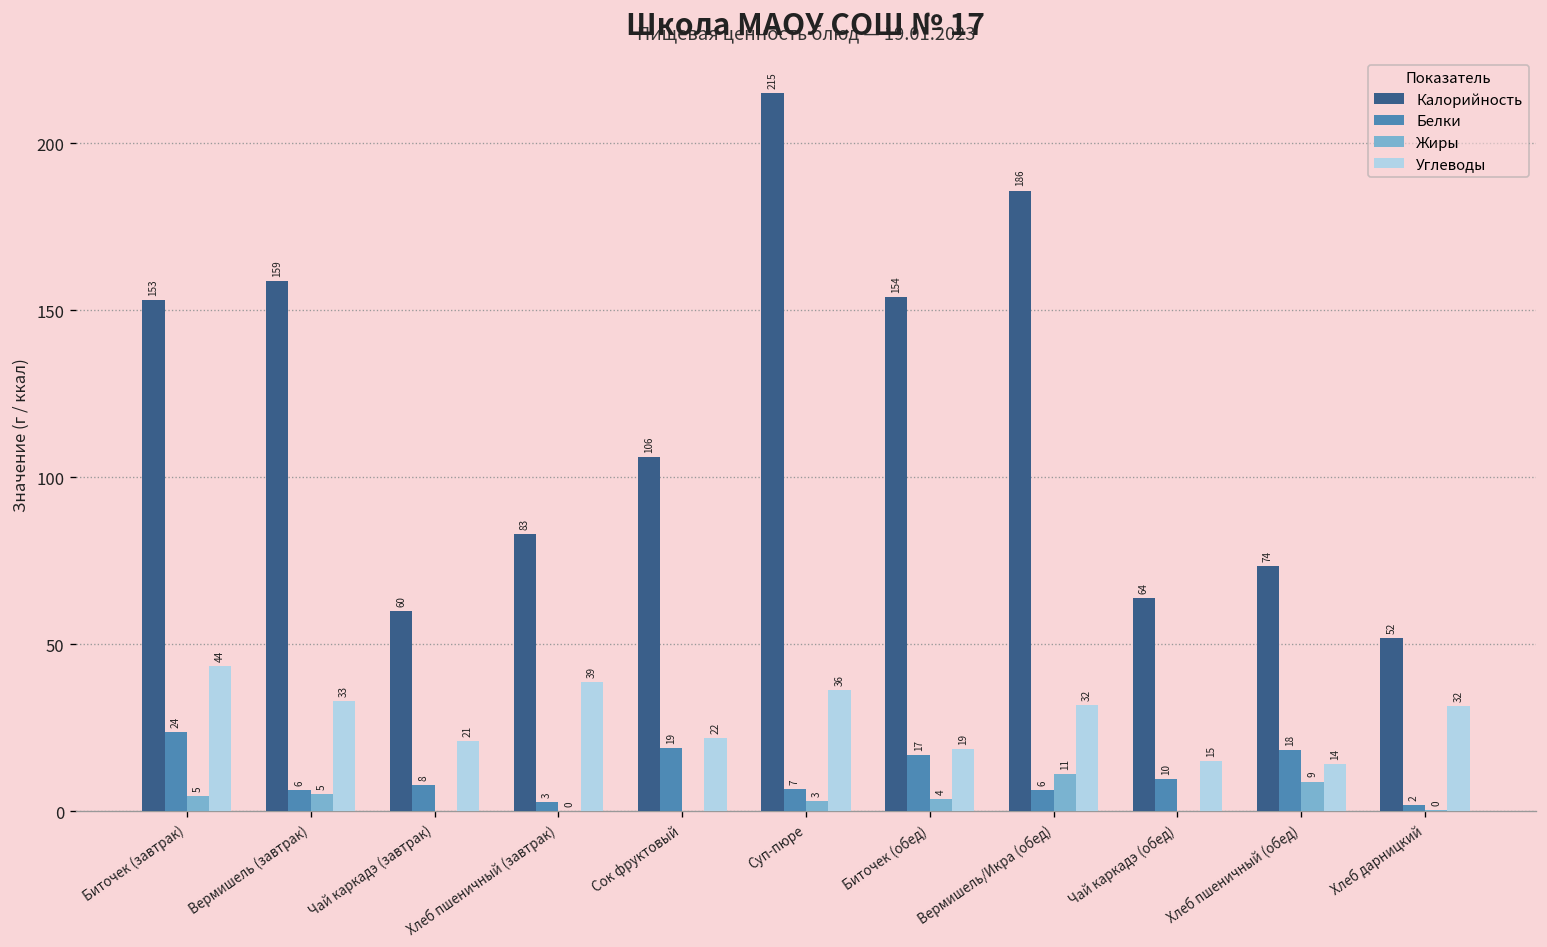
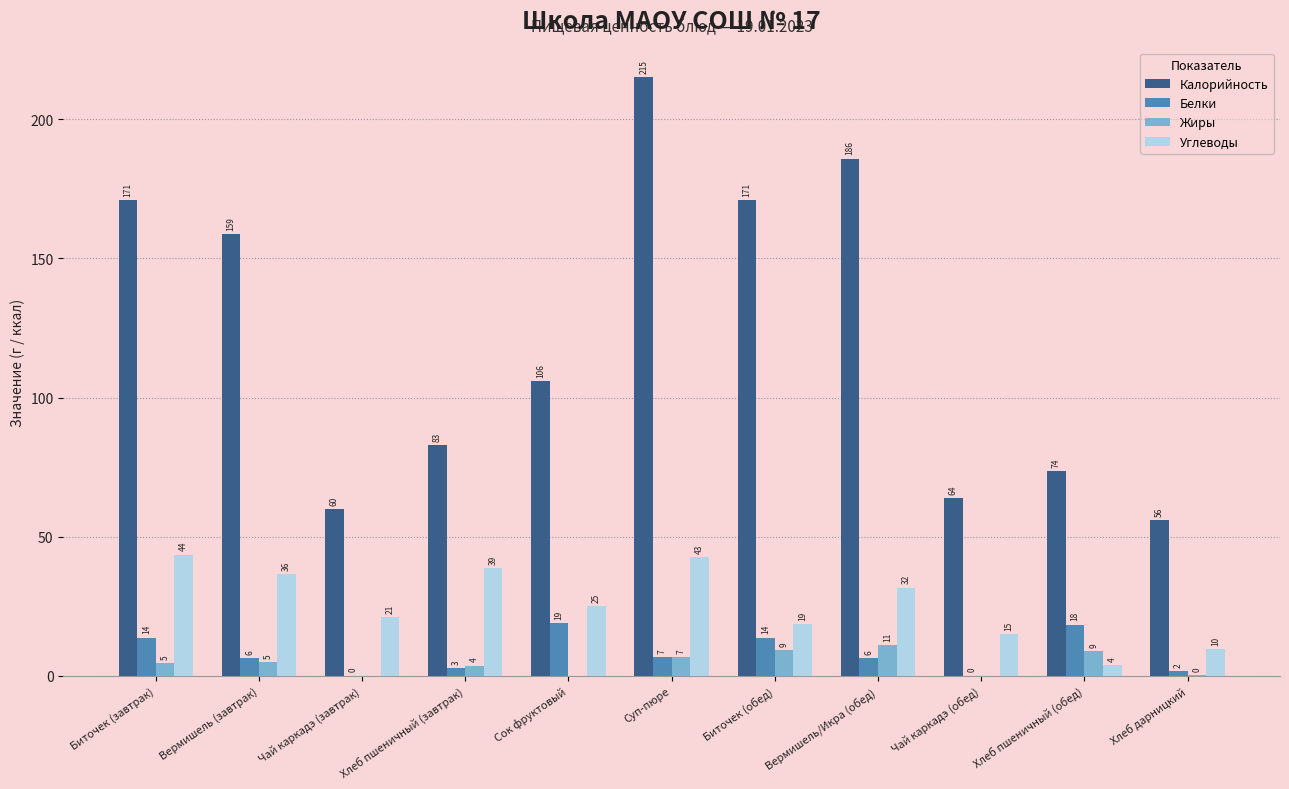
Калорийность, Биточек (завтрак): 153 -> 171
Белки, Биточек (завтрак): 24 -> 14
Углеводы, Вермишель (завтрак): 33 -> 36
Белки, Чай каркадэ (завтрак): 8 -> 0
Жиры, Хлеб пшеничный (завтрак): 0 -> 4
Углеводы, Сок фруктовый: 22 -> 25
Жиры, Суп-пюре: 3 -> 7
Углеводы, Суп-пюре: 36 -> 43
Калорийность, Биточек (обед): 154 -> 171
Белки, Биточек (обед): 17 -> 14
Жиры, Биточек (обед): 4 -> 9
Белки, Чай каркадэ (обед): 10 -> 0
Углеводы, Хлеб пшеничный (обед): 14 -> 4
Калорийность, Хлеб дарницкий: 52 -> 56
Углеводы, Хлеб дарницкий: 32 -> 10
